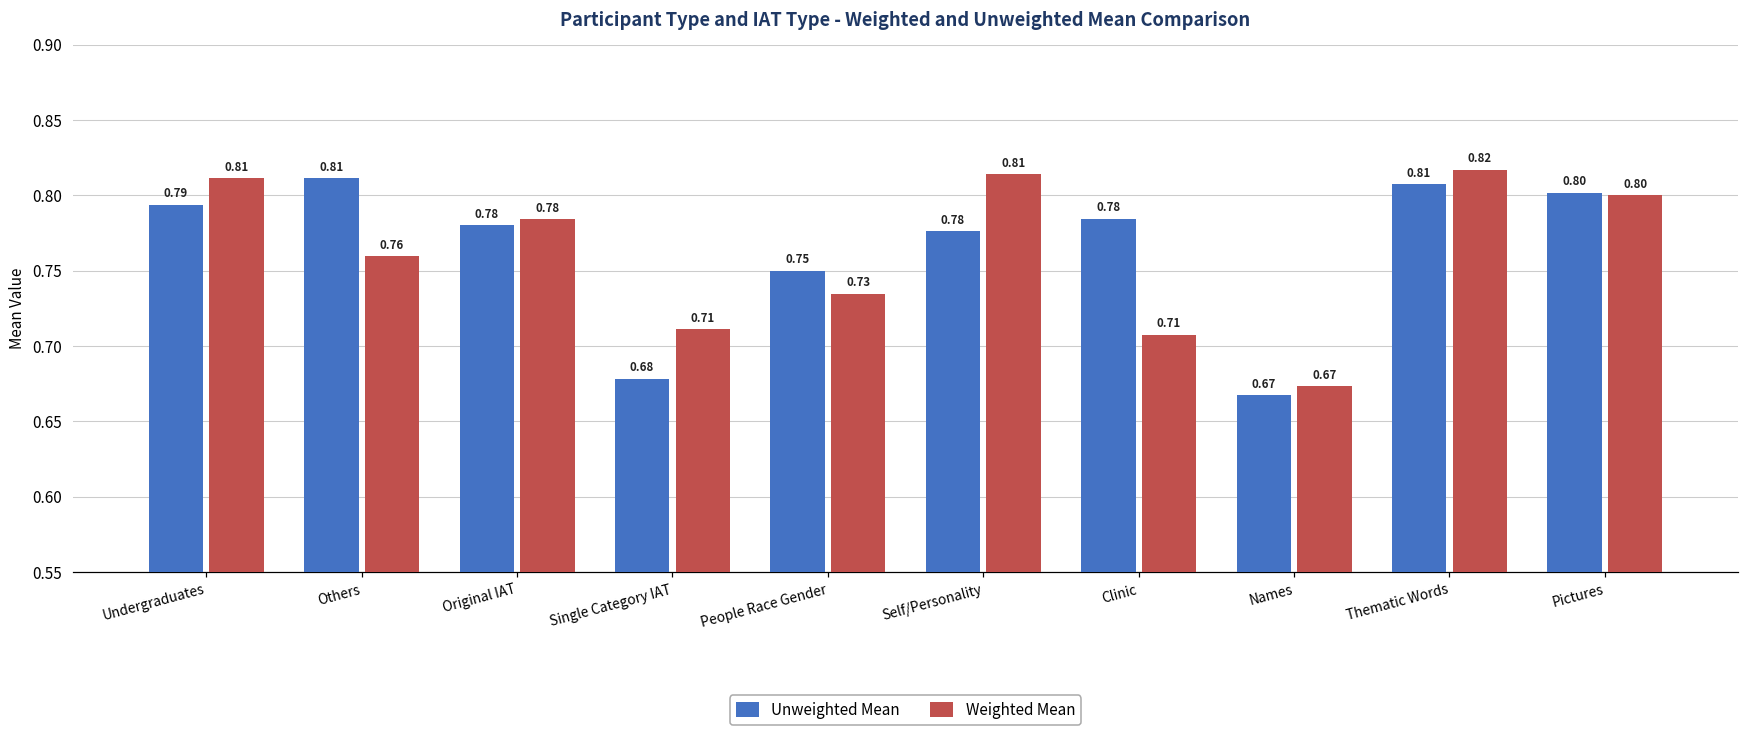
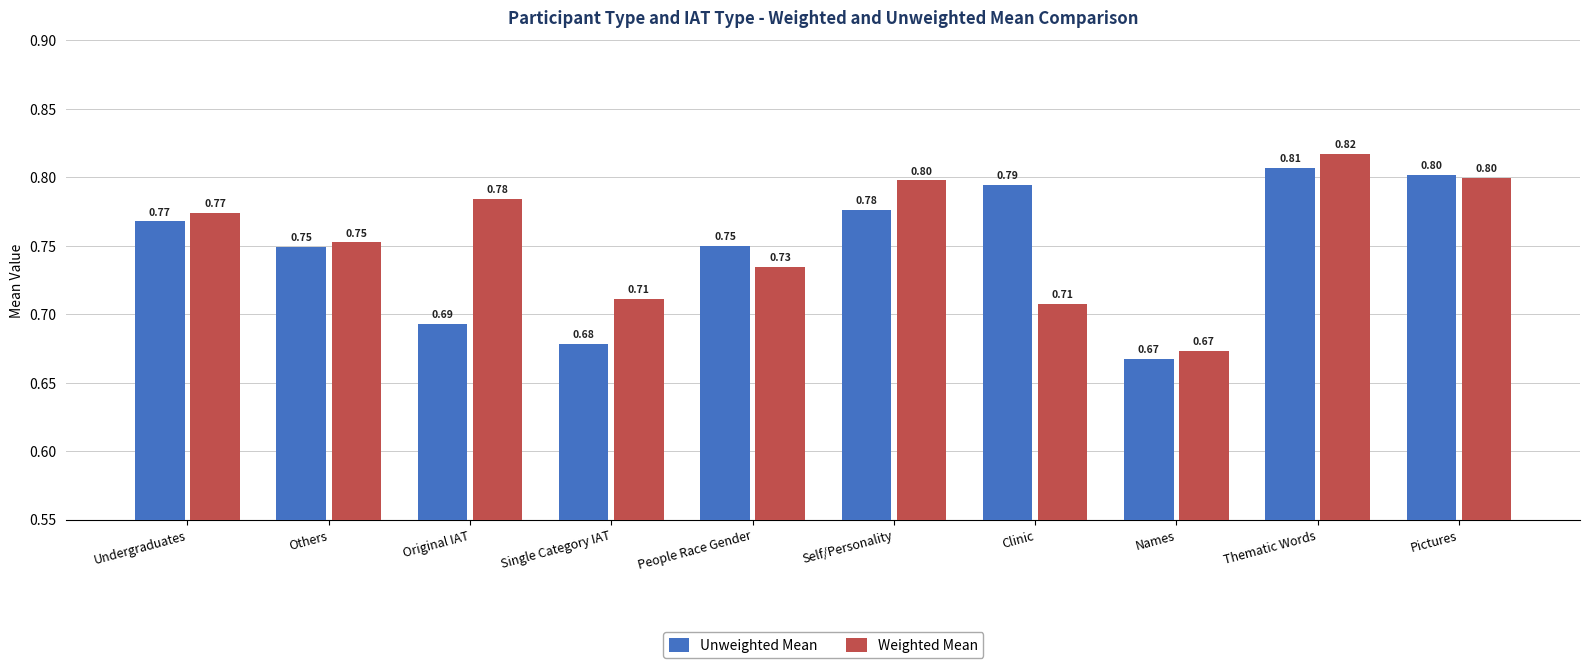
Unweighted Mean, Undergraduates: 0.79 -> 0.77
Weighted Mean, Undergraduates: 0.81 -> 0.77
Unweighted Mean, Others: 0.81 -> 0.75
Weighted Mean, Others: 0.76 -> 0.75
Unweighted Mean, Original IAT: 0.78 -> 0.69
Weighted Mean, Self/Personality: 0.81 -> 0.80
Unweighted Mean, Clinic: 0.78 -> 0.79
